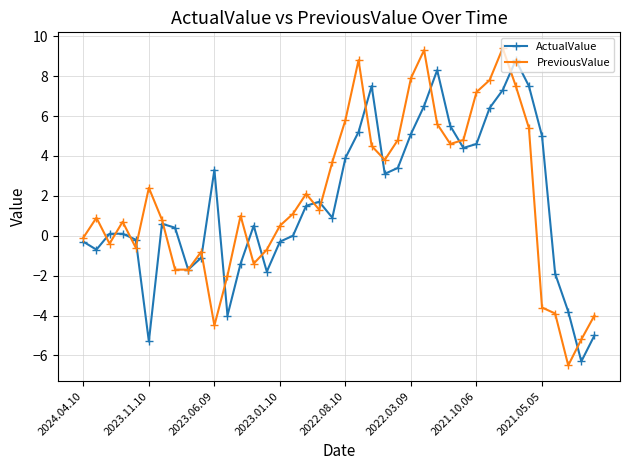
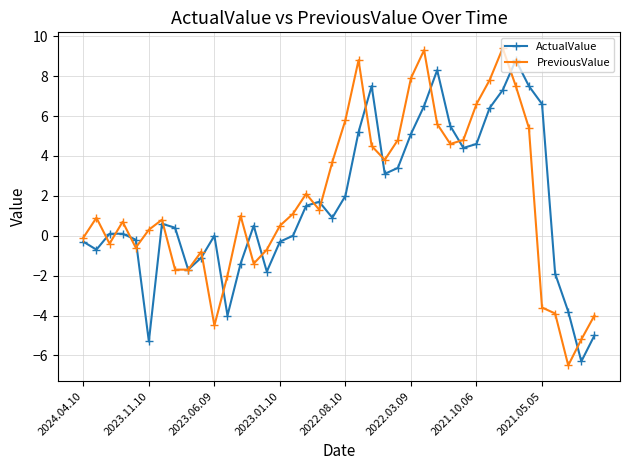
PreviousValue, 2023.11.10: 2.4 -> 0.3
ActualValue, 2023.06.09: 3.3 -> 0.0
ActualValue, 2022.08.10: 3.9 -> 2.0
PreviousValue, 2021.10.06: 7.2 -> 6.6
ActualValue, 2021.05.05: 5.0 -> 6.6
